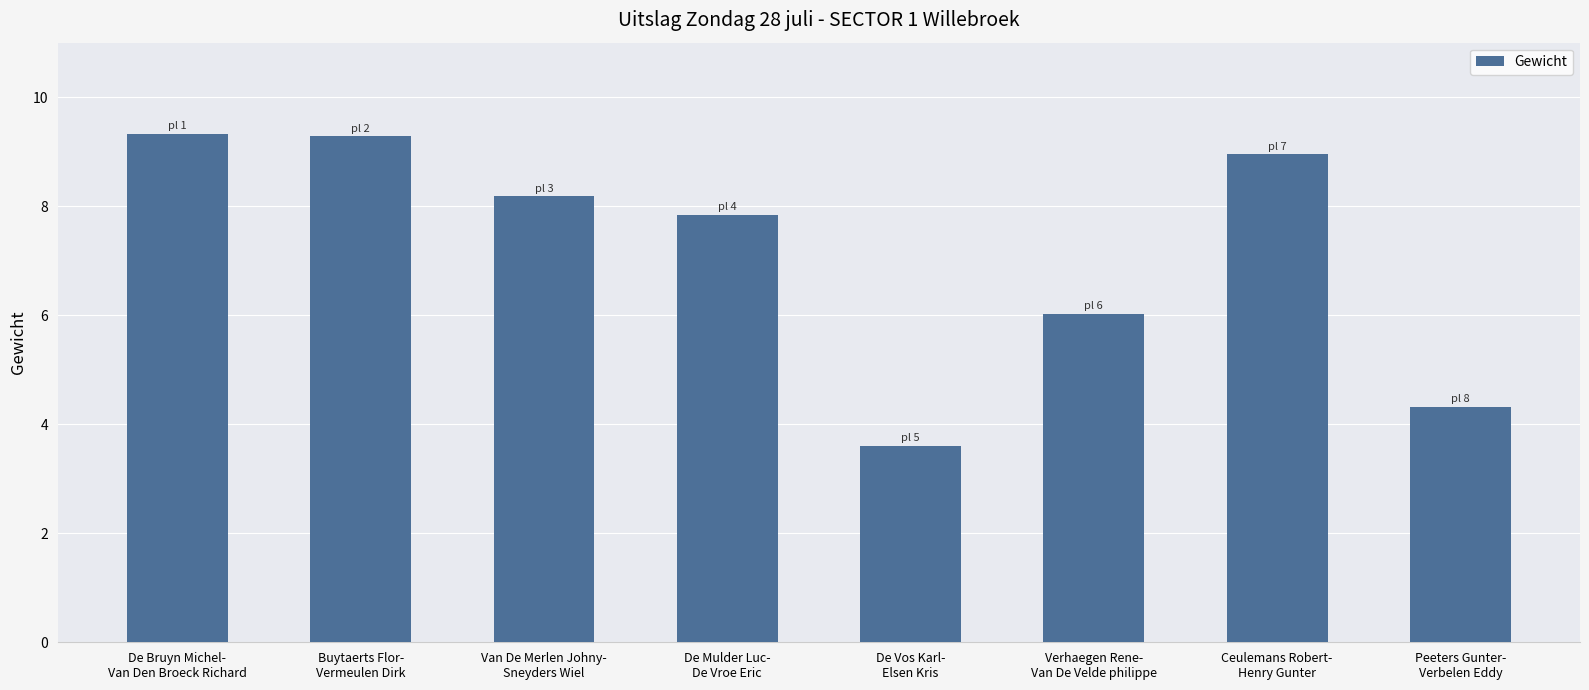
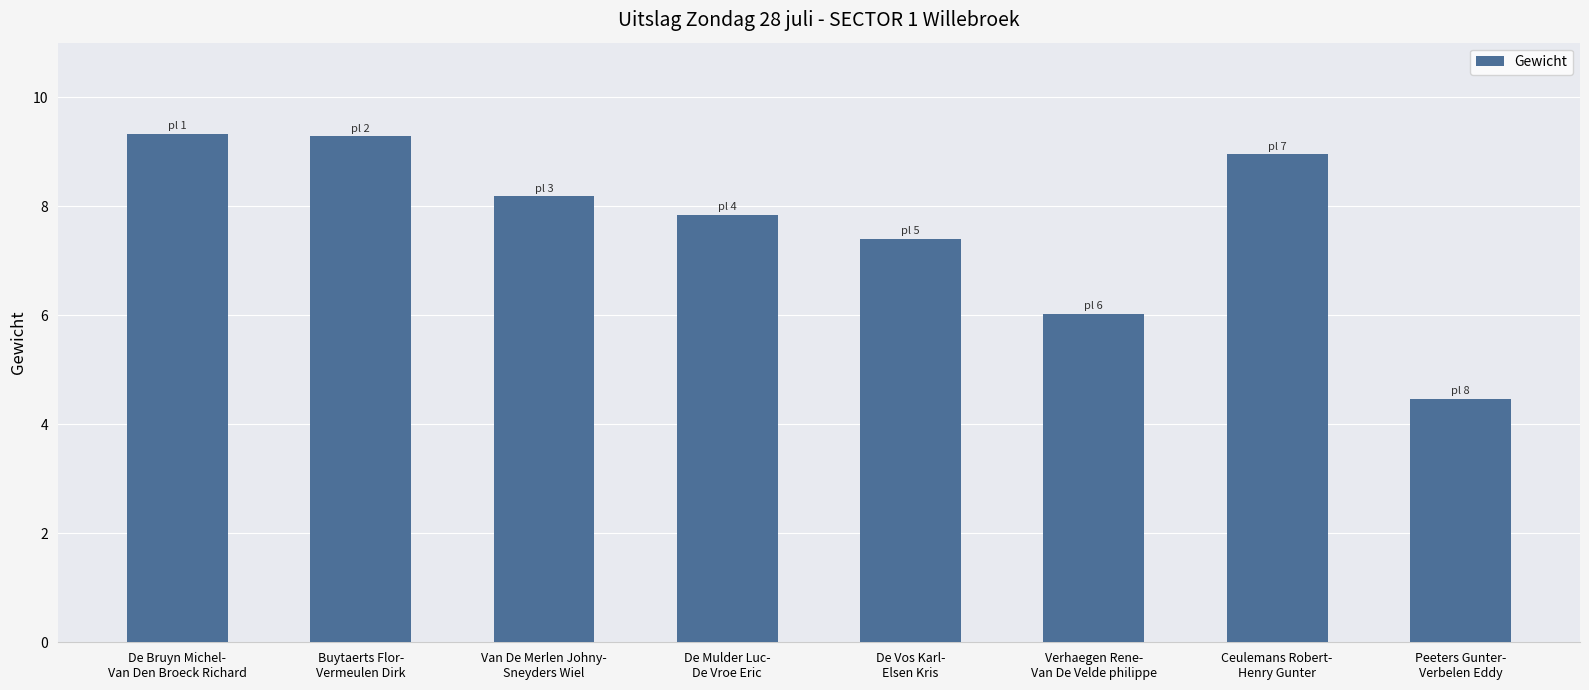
De Vos Karl- Elsen Kris: 3.6 -> 7.4
Peeters Gunter- Verbelen Eddy: 4.3 -> 4.5
